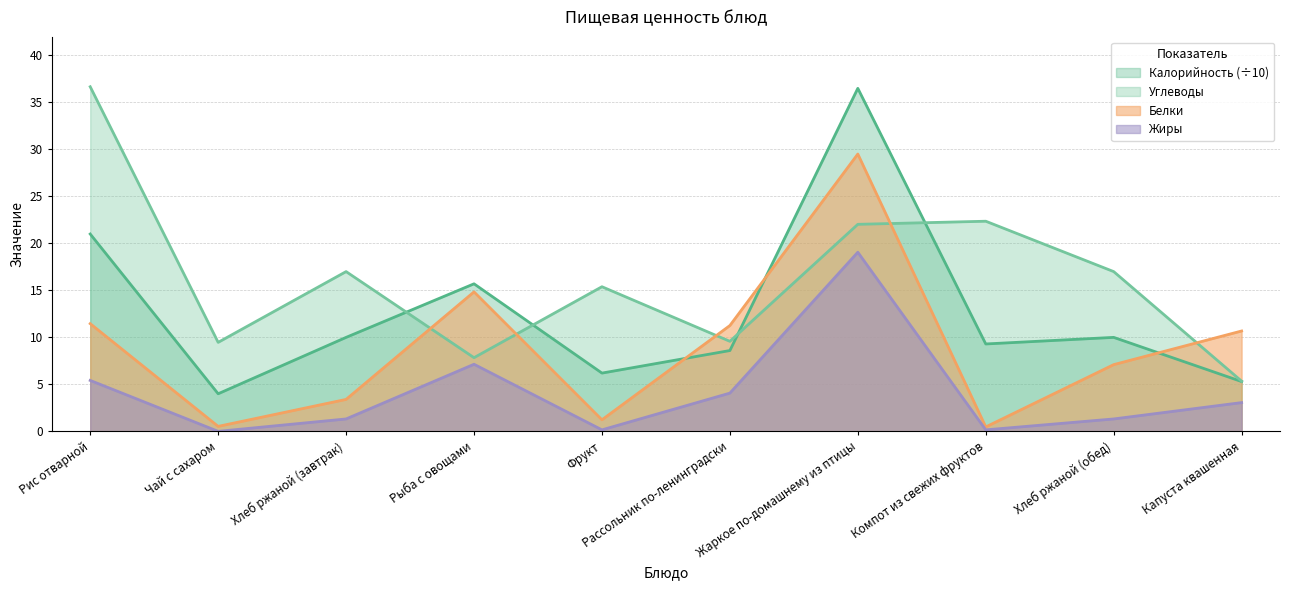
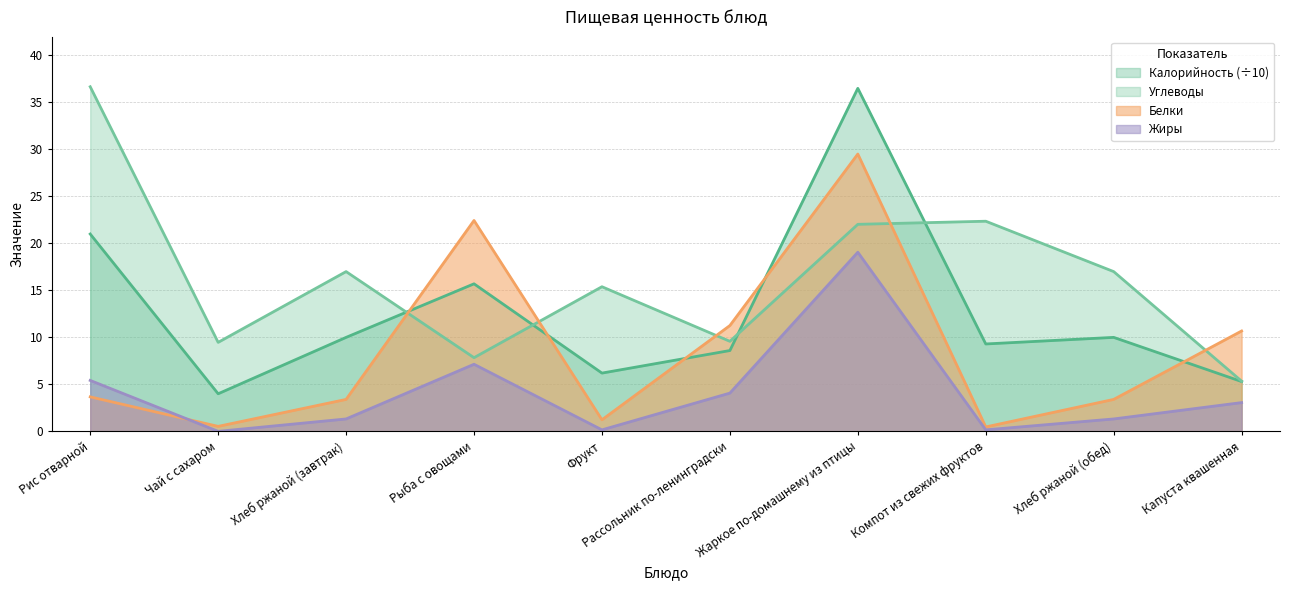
Белки, Рис отварной: 11 -> 4
Белки, Рыба с овощами: 15 -> 22
Белки, Хлеб ржаной (обед): 7 -> 3
